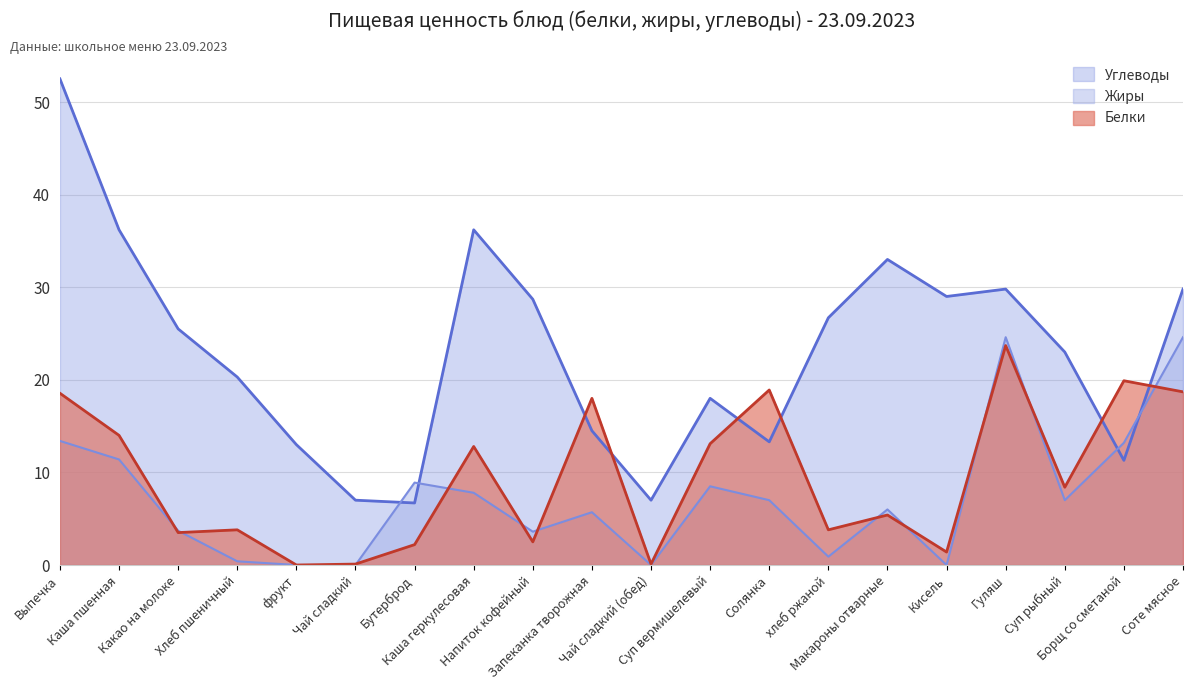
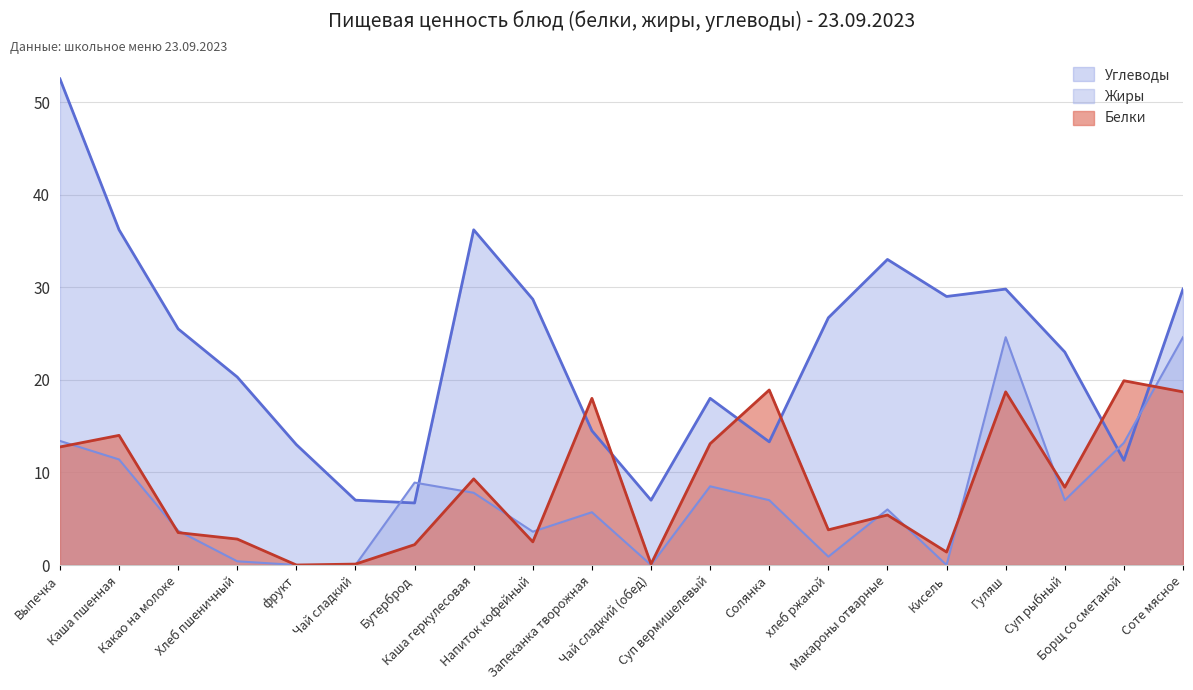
Белки, Выпечка: 19 -> 13
Белки, Хлеб пшеничный: 4 -> 3
Белки, Каша геркулесовая: 13 -> 9
Белки, Гуляш: 24 -> 19
